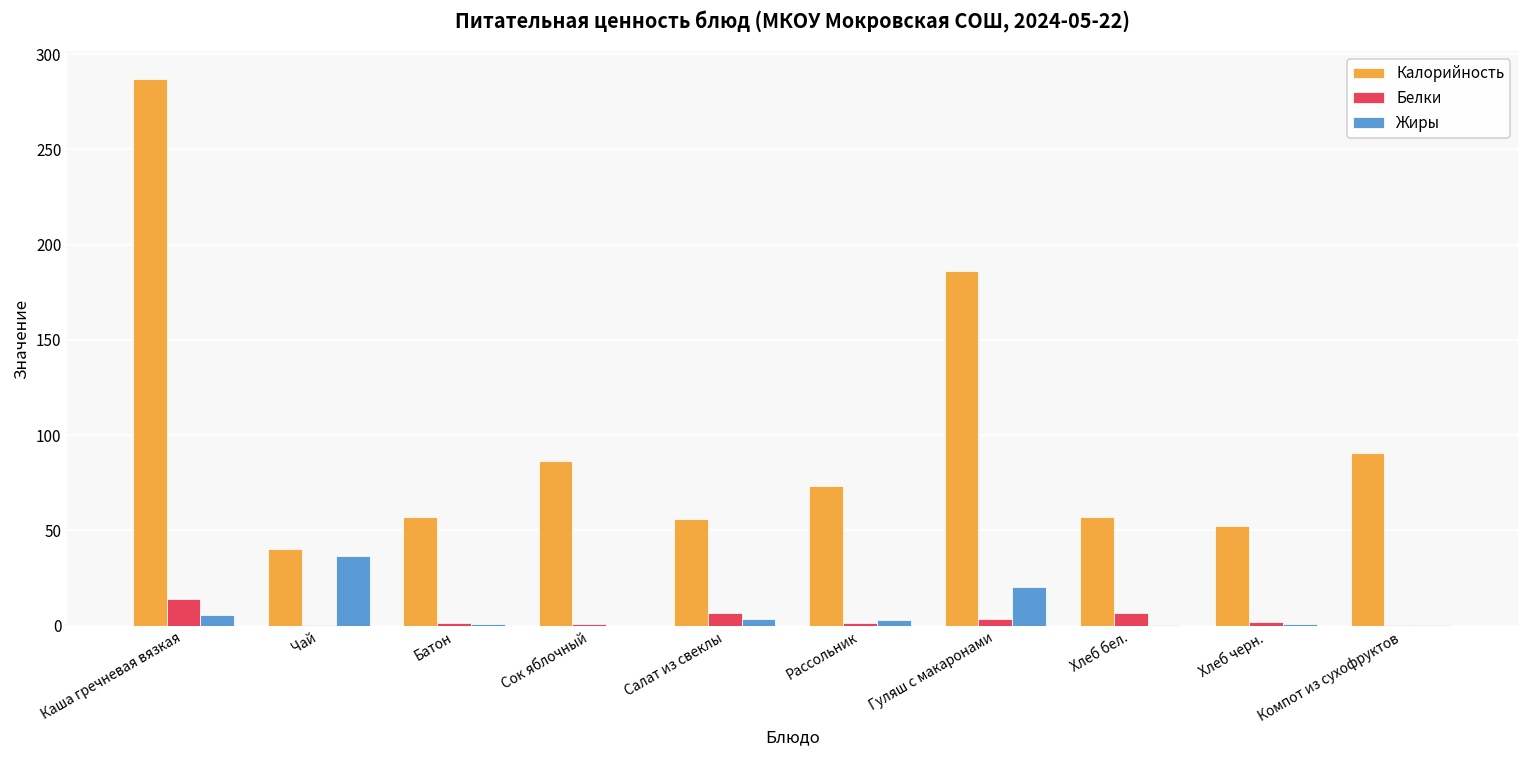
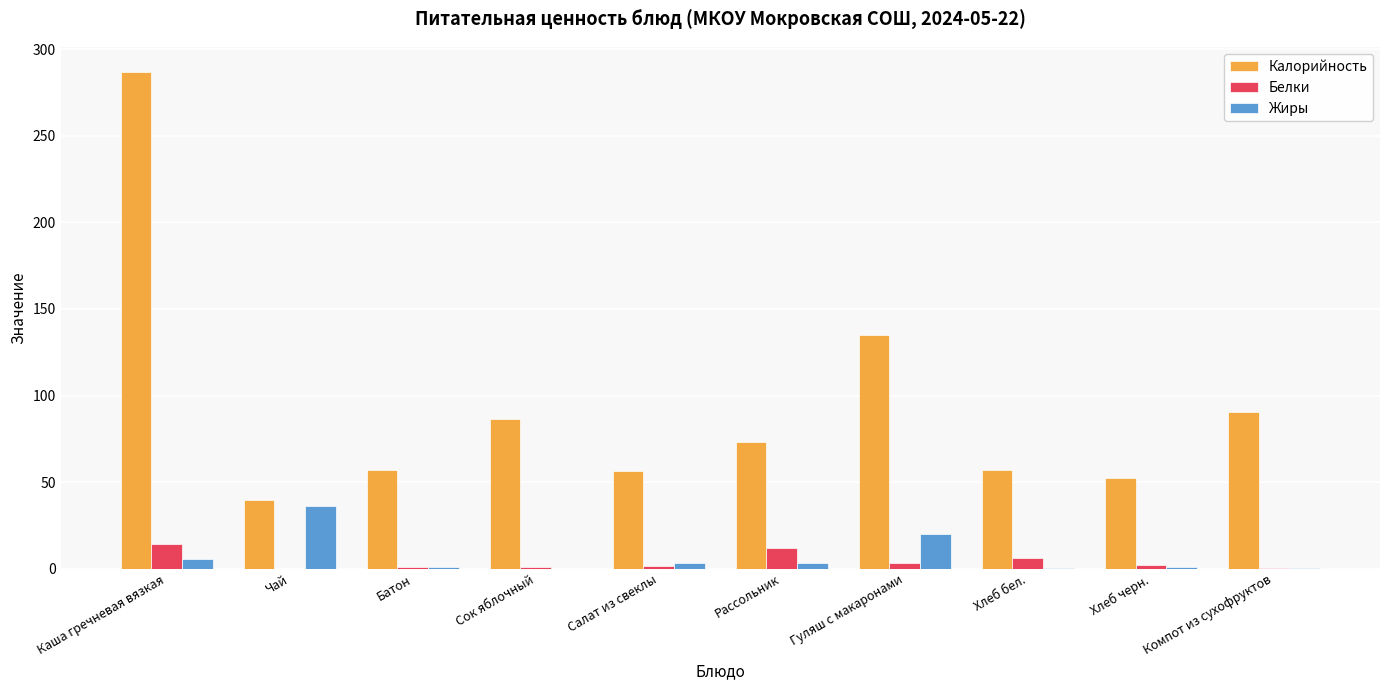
Белки, Салат из свеклы: 7 -> 1
Белки, Рассольник: 1 -> 12
Калорийность, Гуляш с макаронами: 186 -> 135
